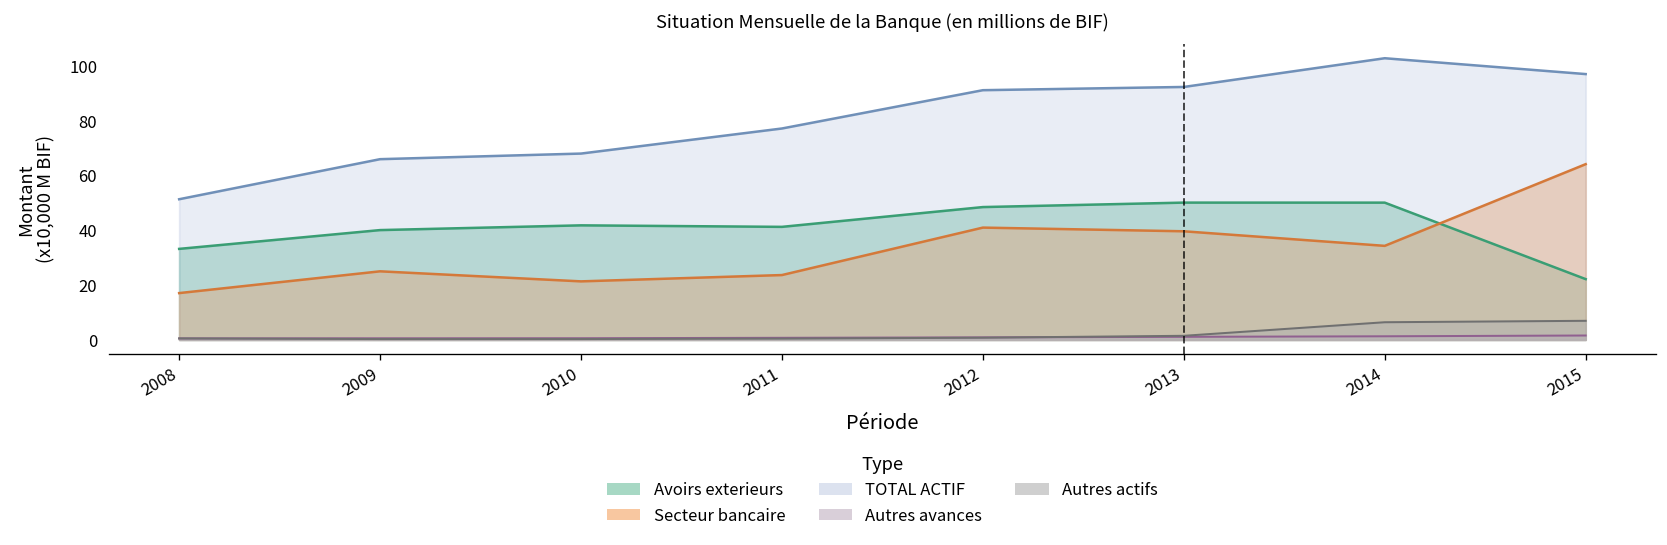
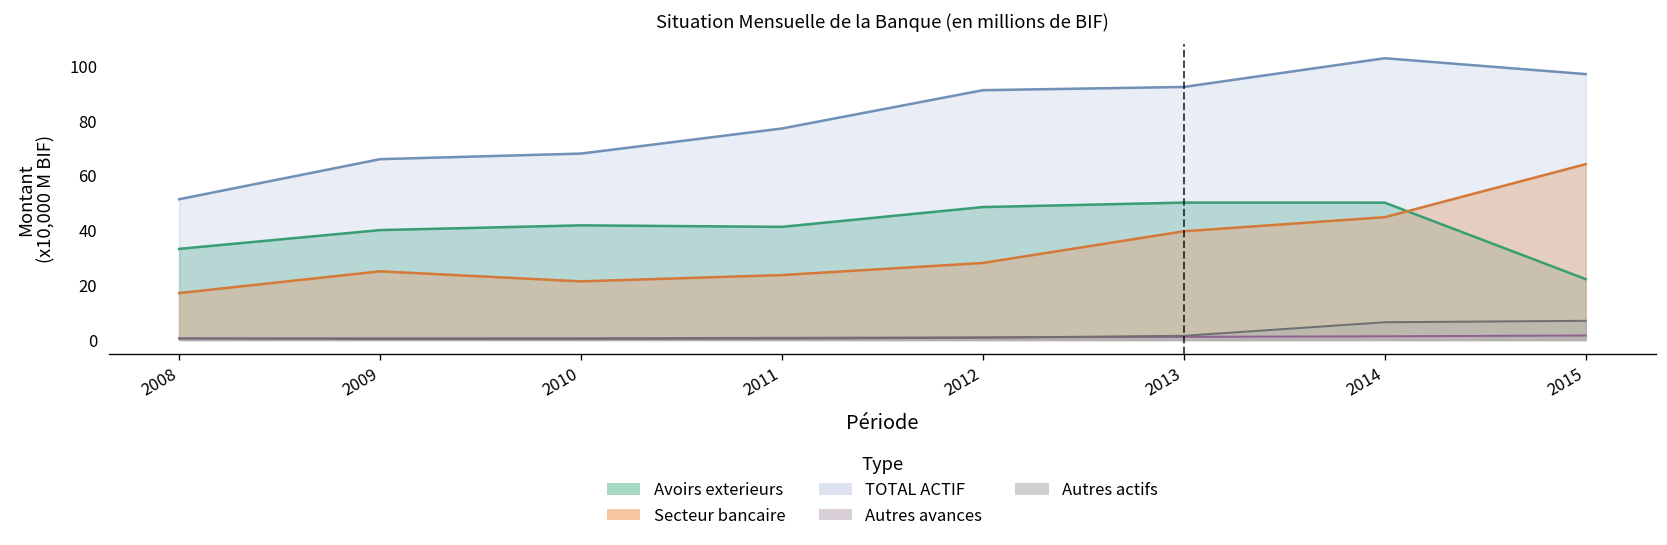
Secteur bancaire, 2012: 41 -> 28
Secteur bancaire, 2014: 34 -> 45
